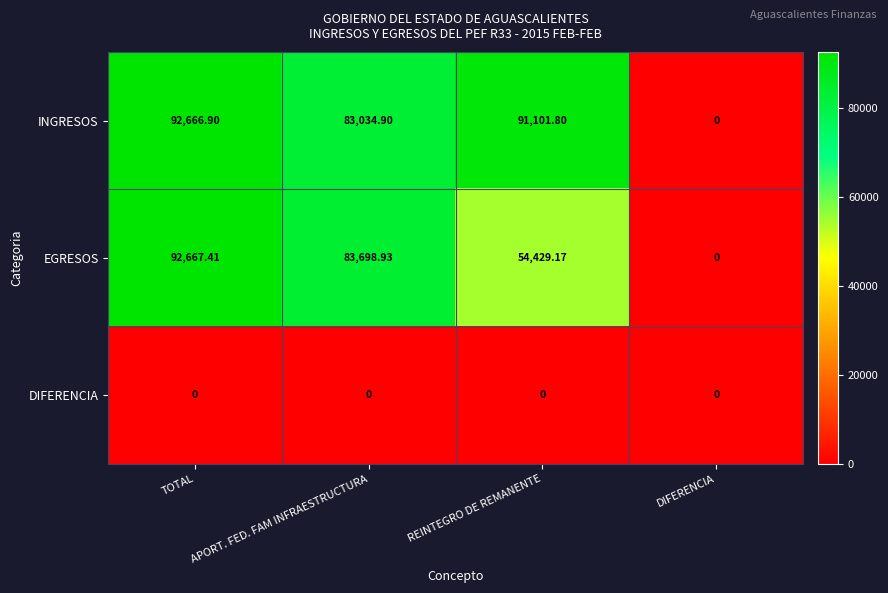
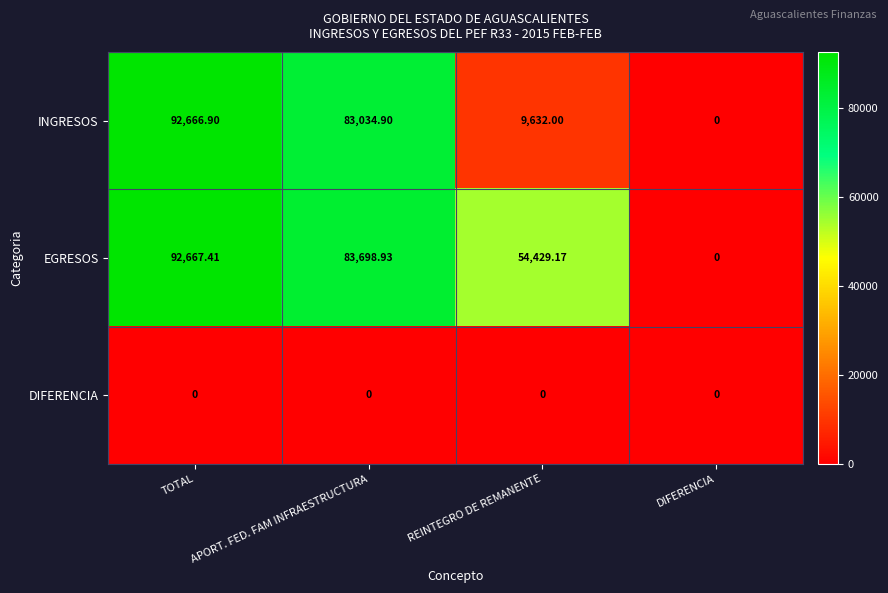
INGRESOS, REINTEGRO DE REMANENTE: 91,101.80 -> 9,632.00
